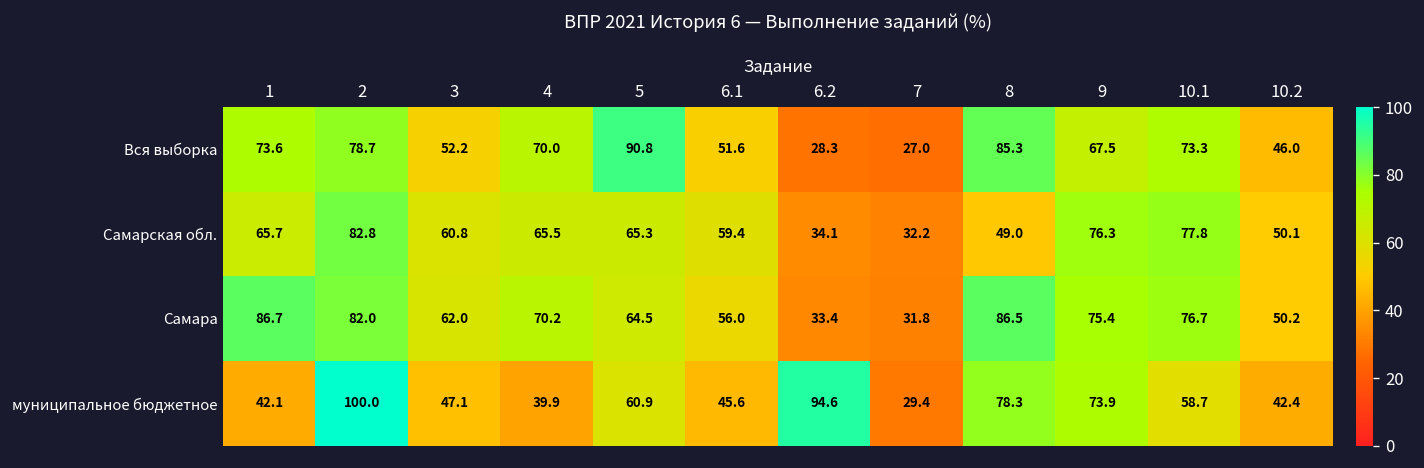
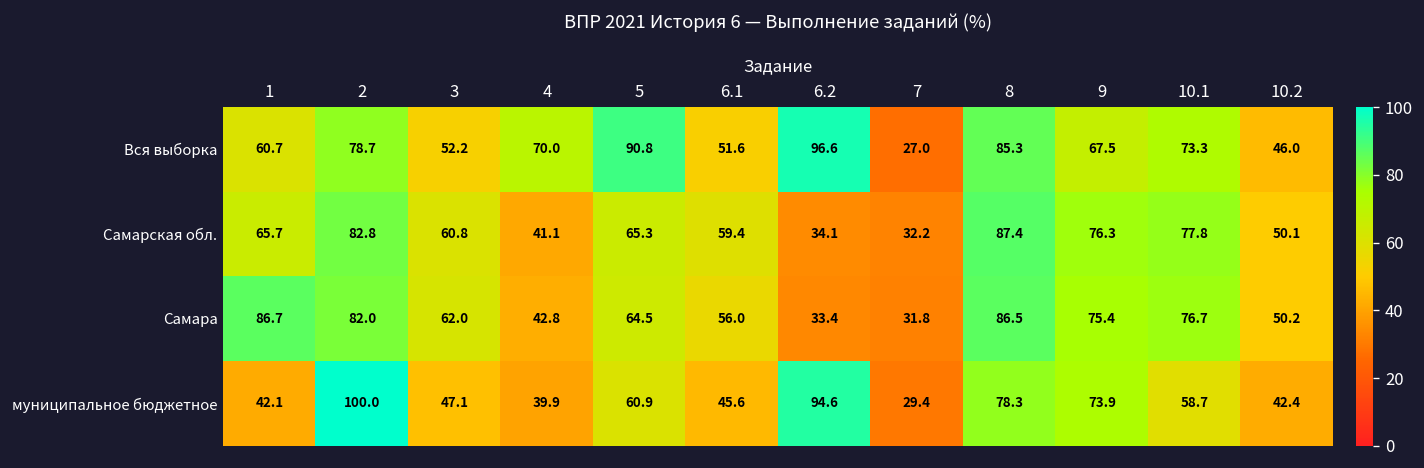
Вся выборка, 1: 73.6 -> 60.7
Вся выборка, 6.2: 28.3 -> 96.6
Самарская обл., 4: 65.5 -> 41.1
Самарская обл., 8: 49.0 -> 87.4
Самара, 4: 70.2 -> 42.8
